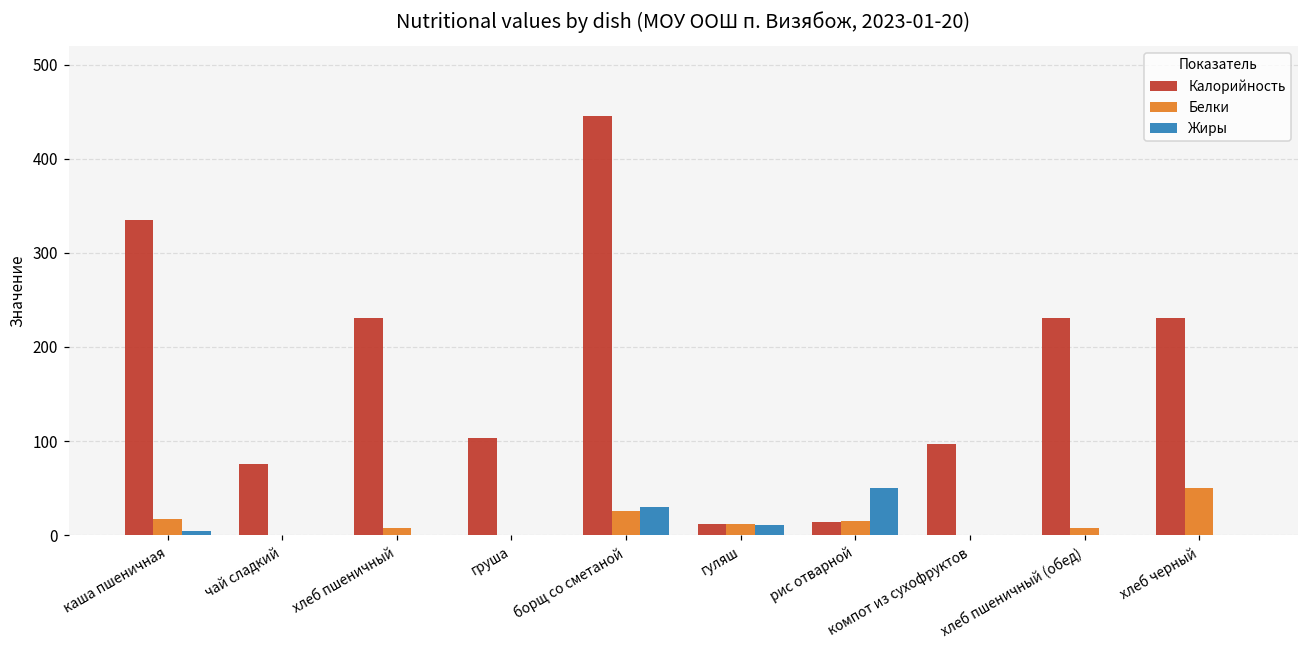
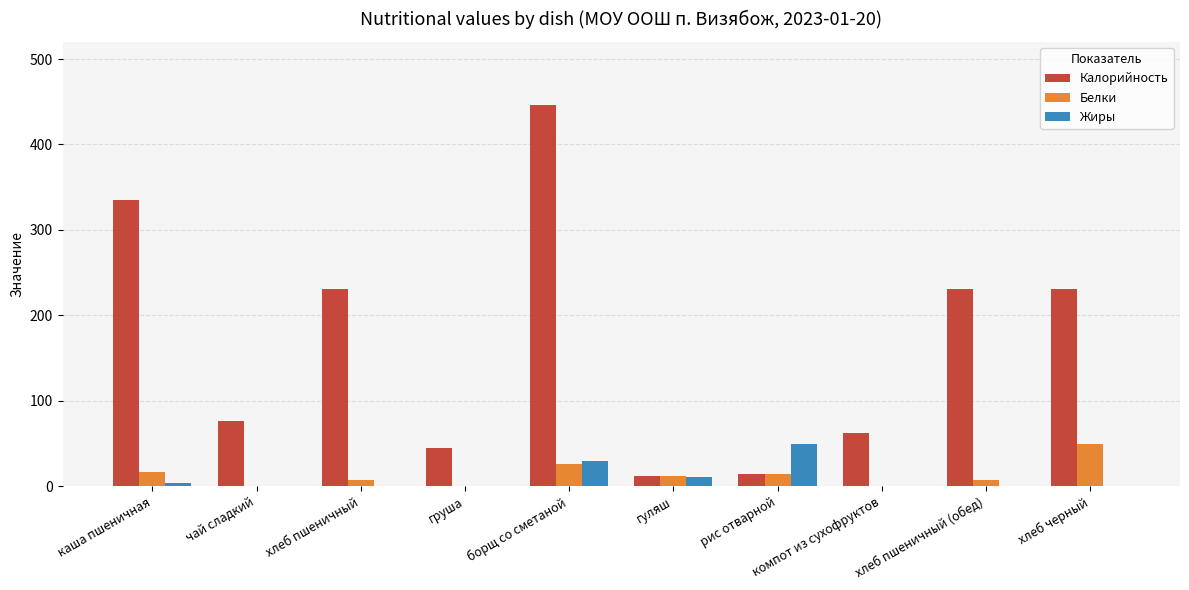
Калорийность, груша: 100 -> 50
Калорийность, компот из сухофруктов: 100 -> 60
